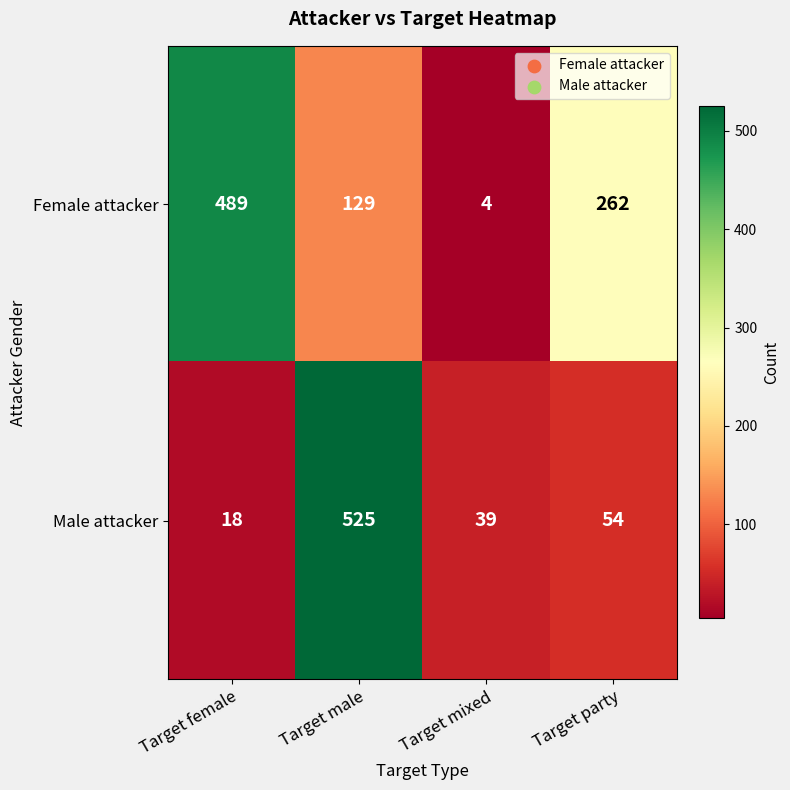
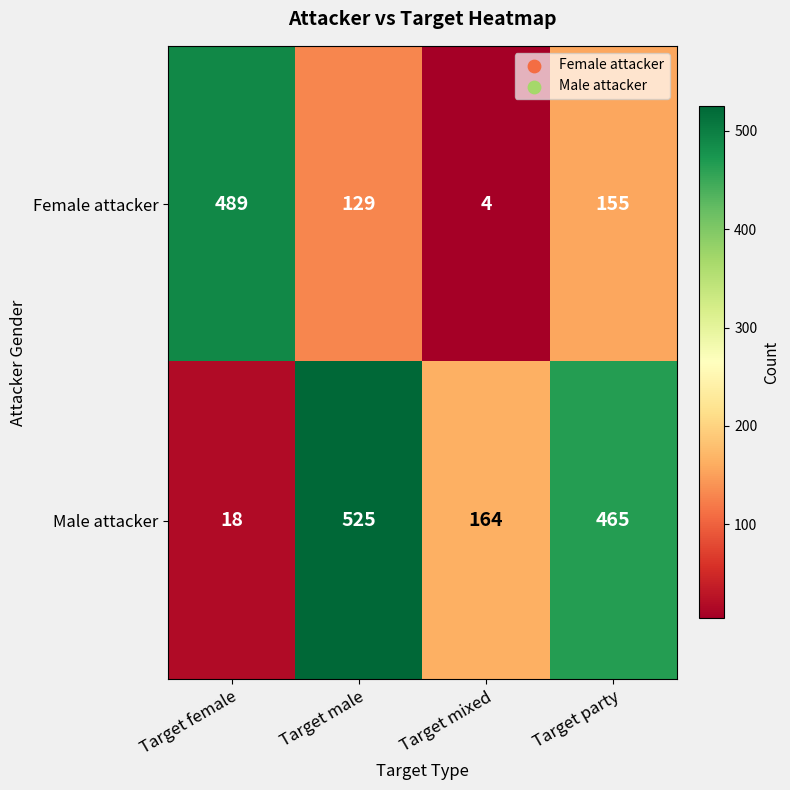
Female attacker, Target party: 262 -> 155
Male attacker, Target mixed: 39 -> 164
Male attacker, Target party: 54 -> 465
